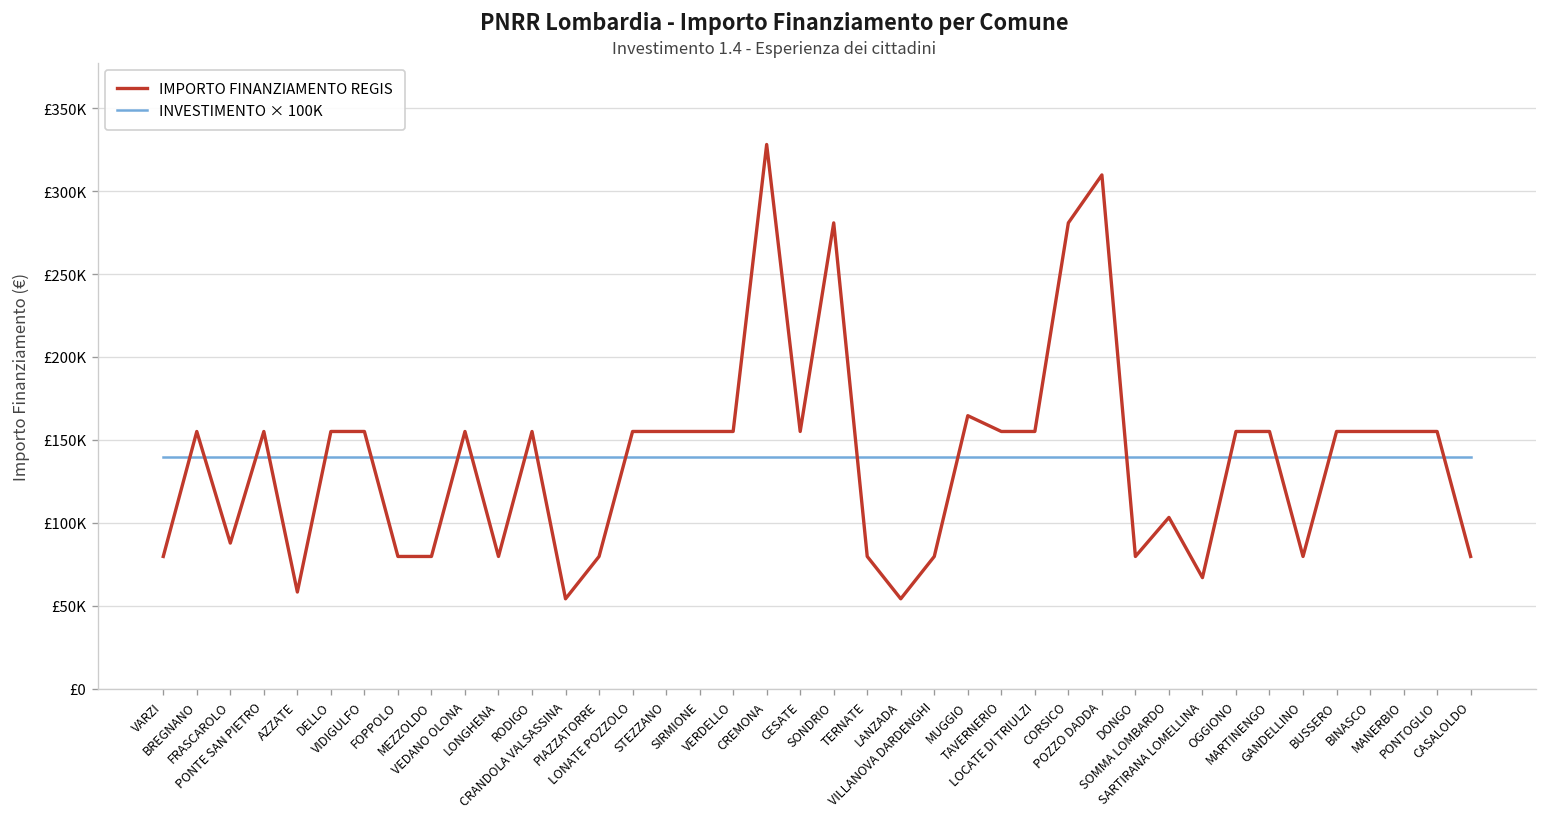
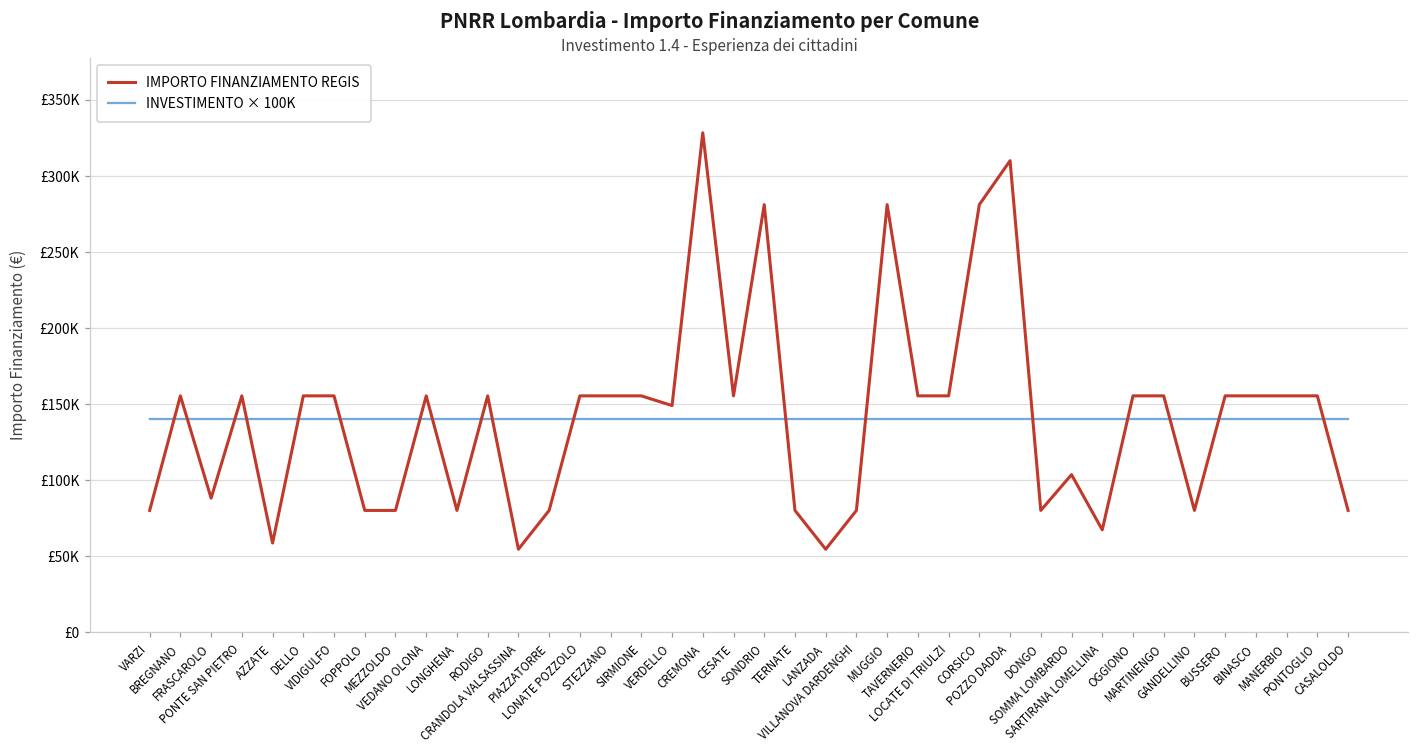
IMPORTO FINANZIAMENTO REGIS, VERDELLO: £155000 -> £149000
IMPORTO FINANZIAMENTO REGIS, MUGGIO: £165000 -> £281000
